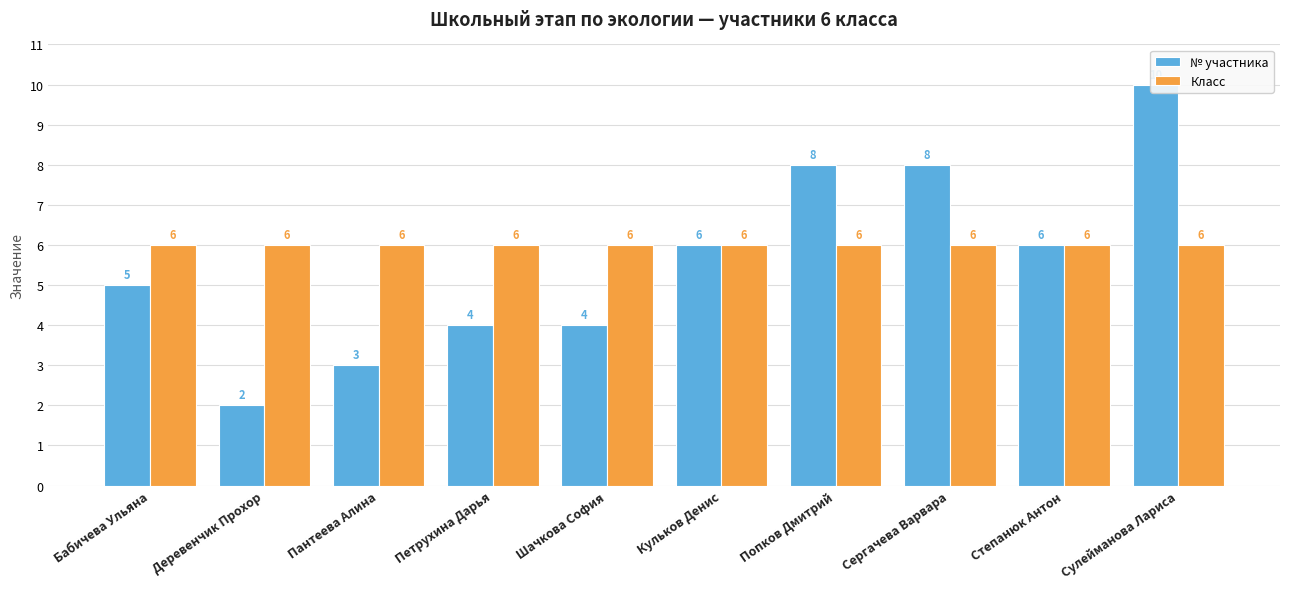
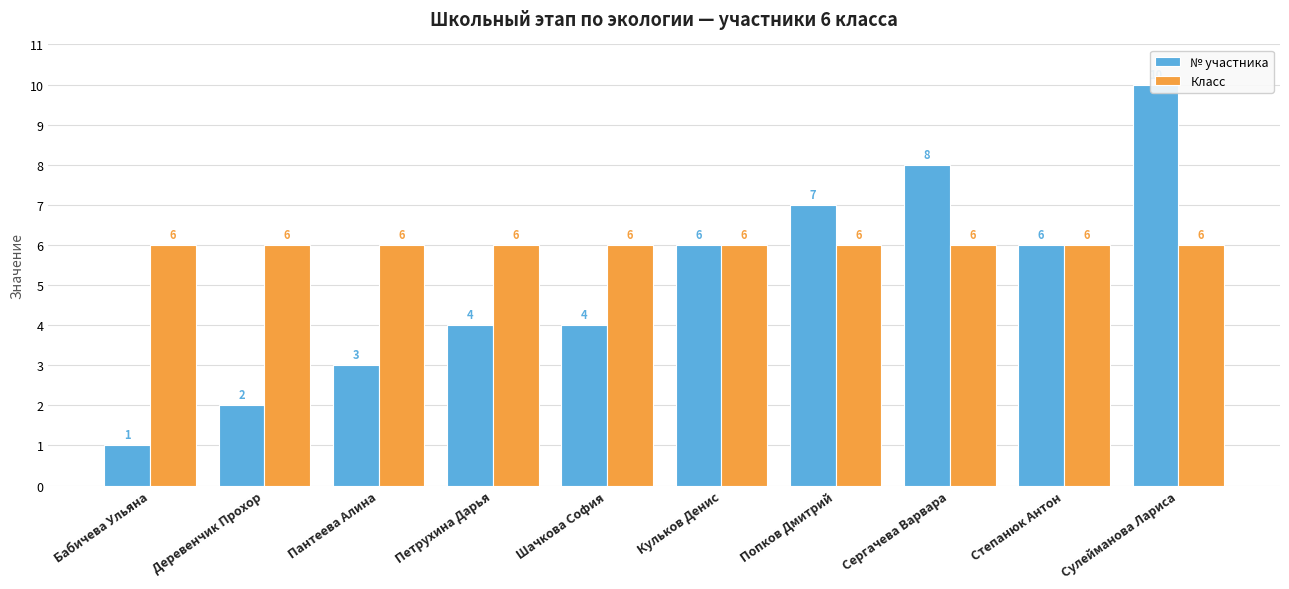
№ участника, Бабичева Ульяна: 5 -> 1
№ участника, Попков Дмитрий: 8 -> 7
